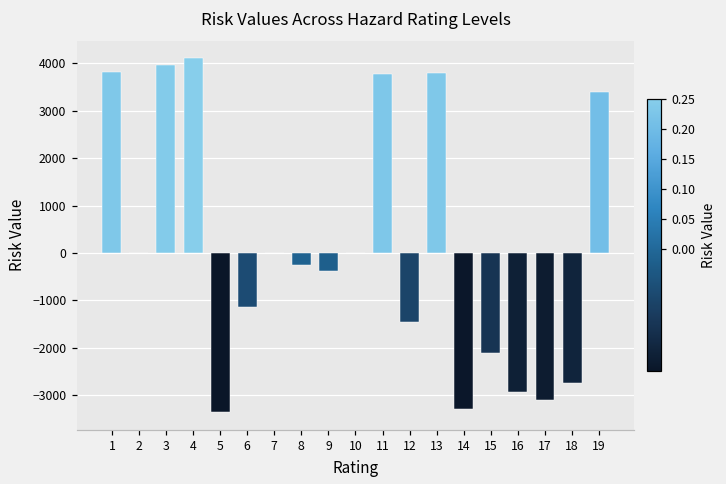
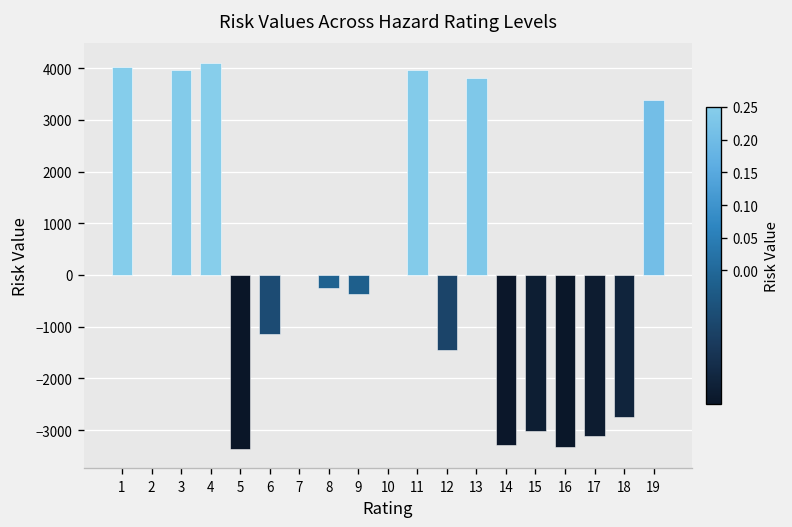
1: 3800 -> 4000
11: 3800 -> 4000
15: -2100 -> -3000
16: -2900 -> -3300
